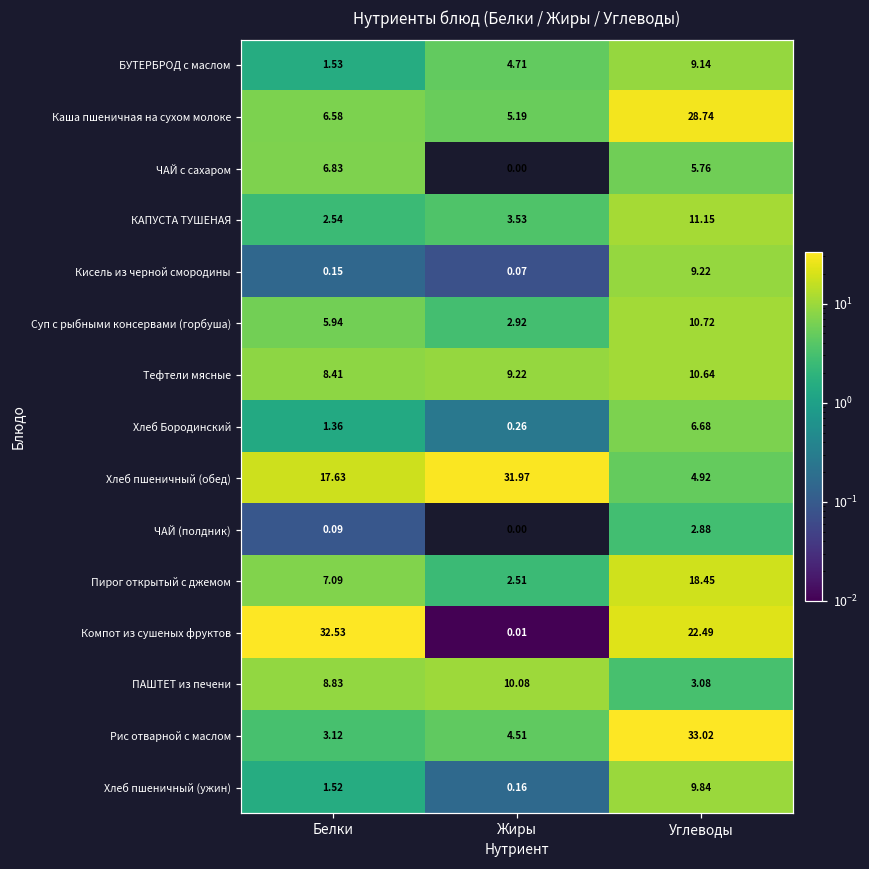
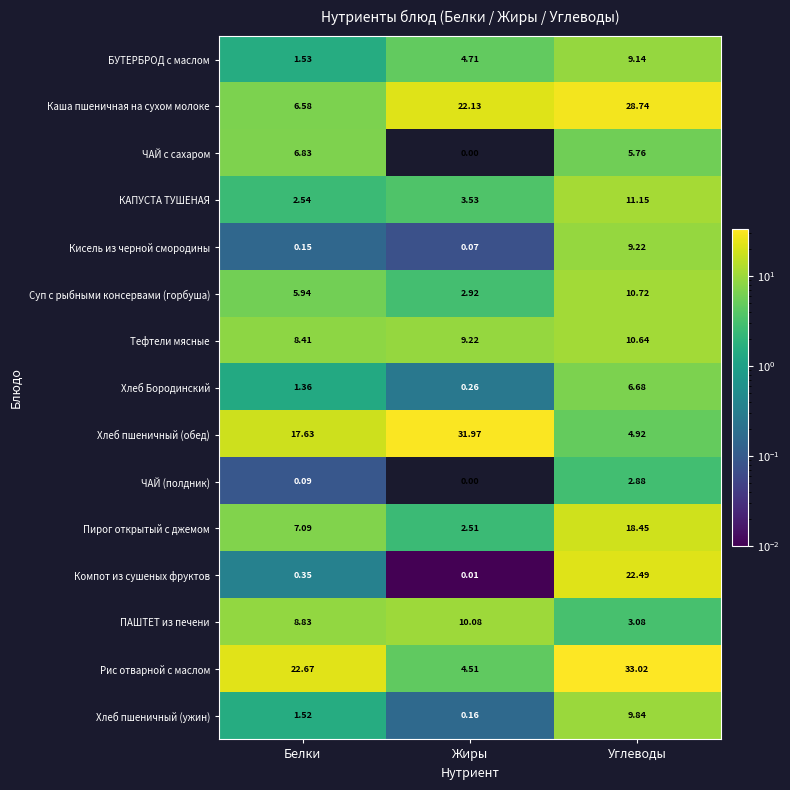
Каша пшеничная на сухом молоке, Жиры: 5.19 -> 22.13
Компот из сушеных фруктов, Белки: 32.53 -> 0.35
Рис отварной с маслом, Белки: 3.12 -> 22.67
